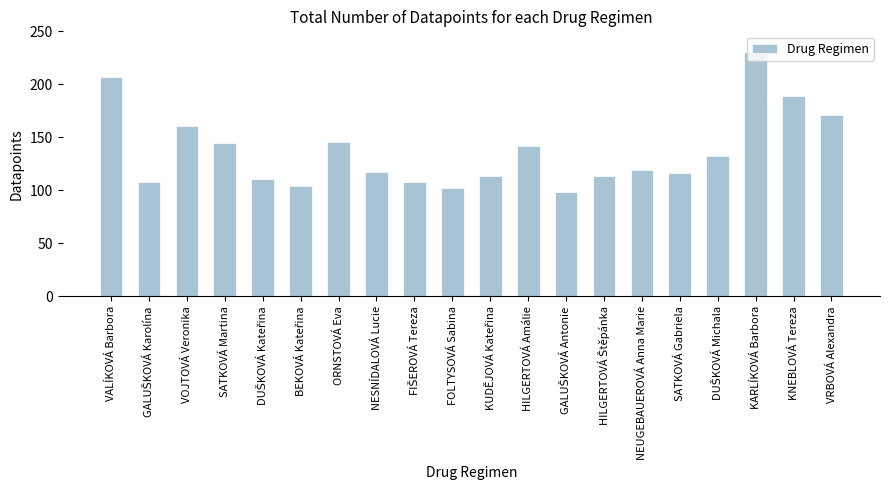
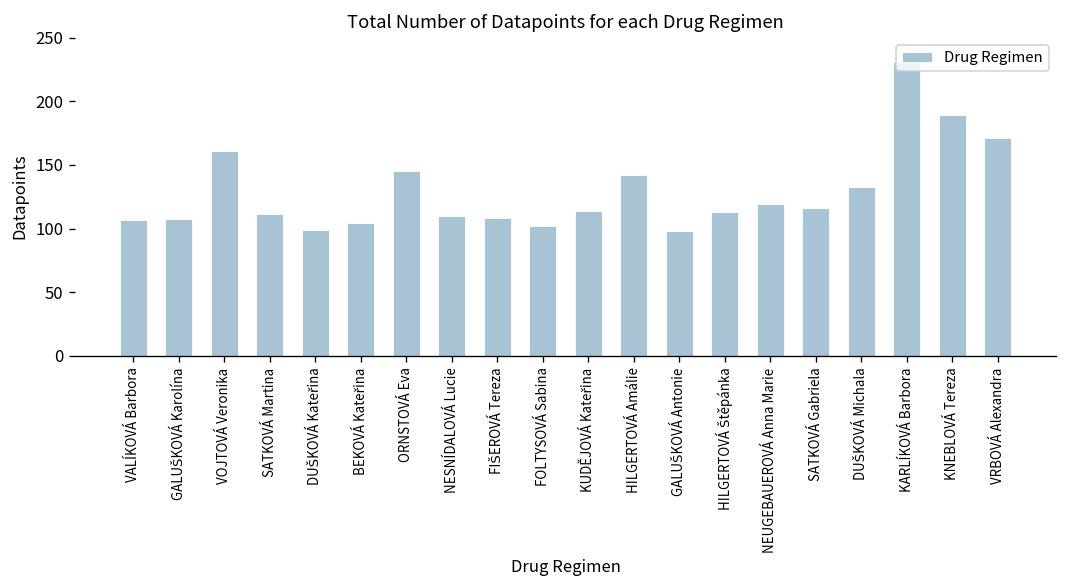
VALÍKOVÁ Barbora: 207 -> 107
SATKOVÁ Martina: 144 -> 111
DUŠKOVÁ Kateřina: 111 -> 99
NESNÍDALOVÁ Lucie: 118 -> 110
